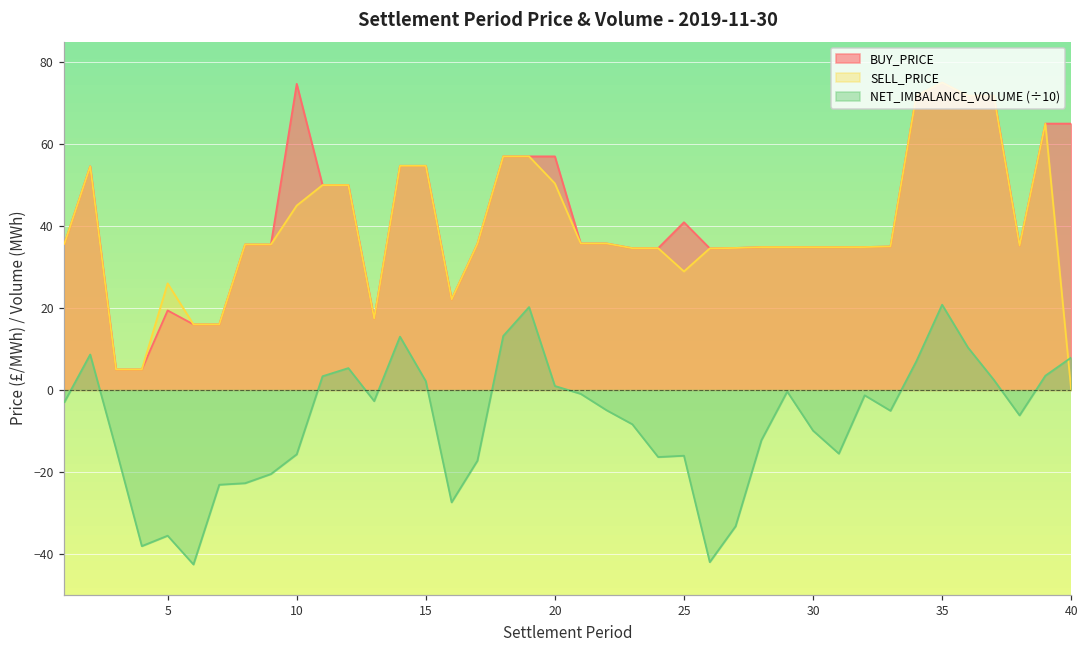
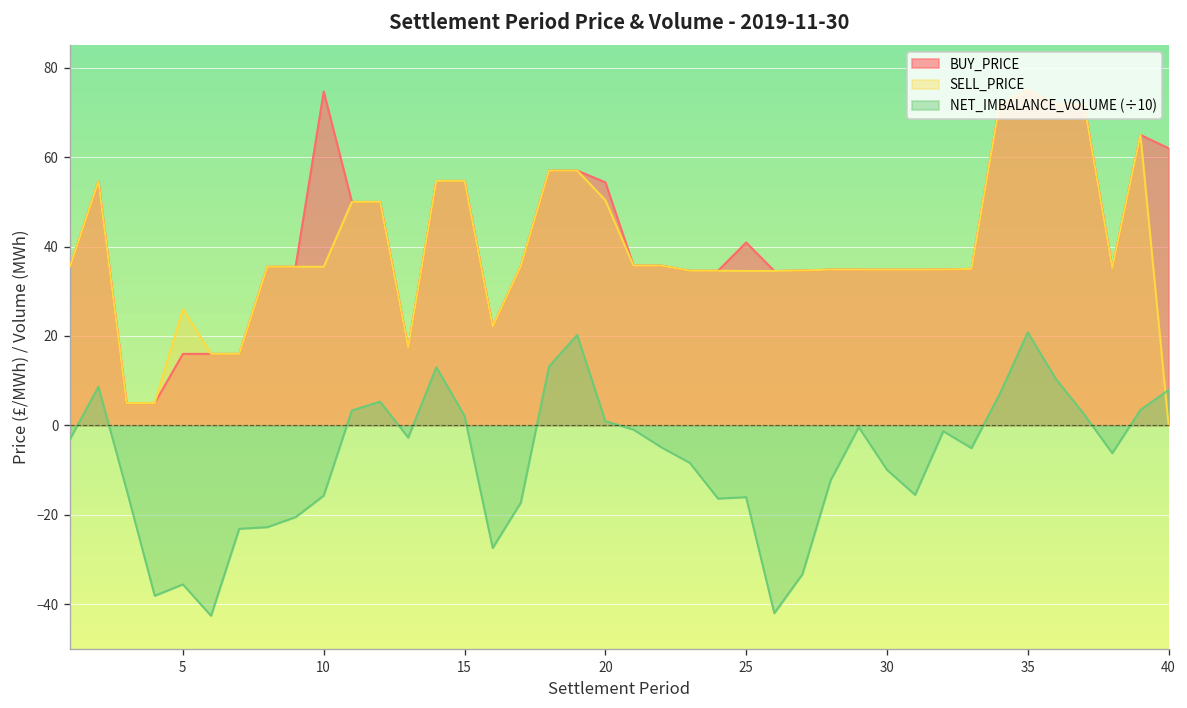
BUY_PRICE, 5: 19 -> 16
SELL_PRICE, 10: 45 -> 36
BUY_PRICE, 20: 57 -> 54
SELL_PRICE, 25: 29 -> 35
BUY_PRICE, 40: 65 -> 62
